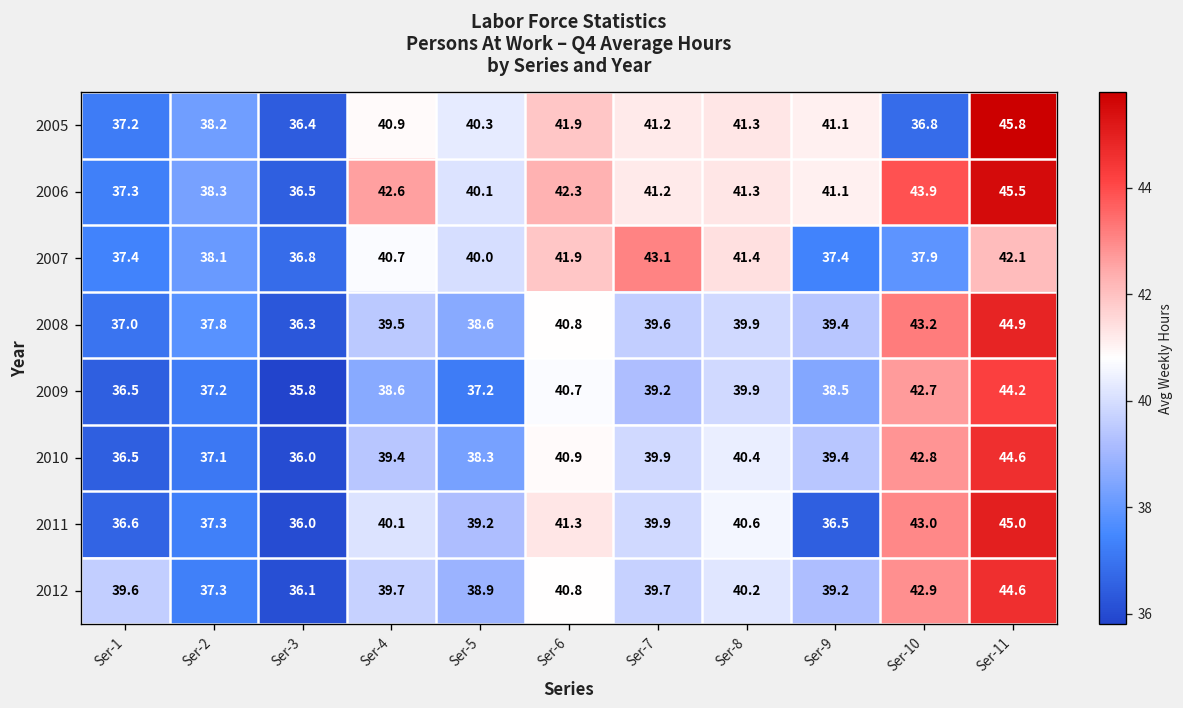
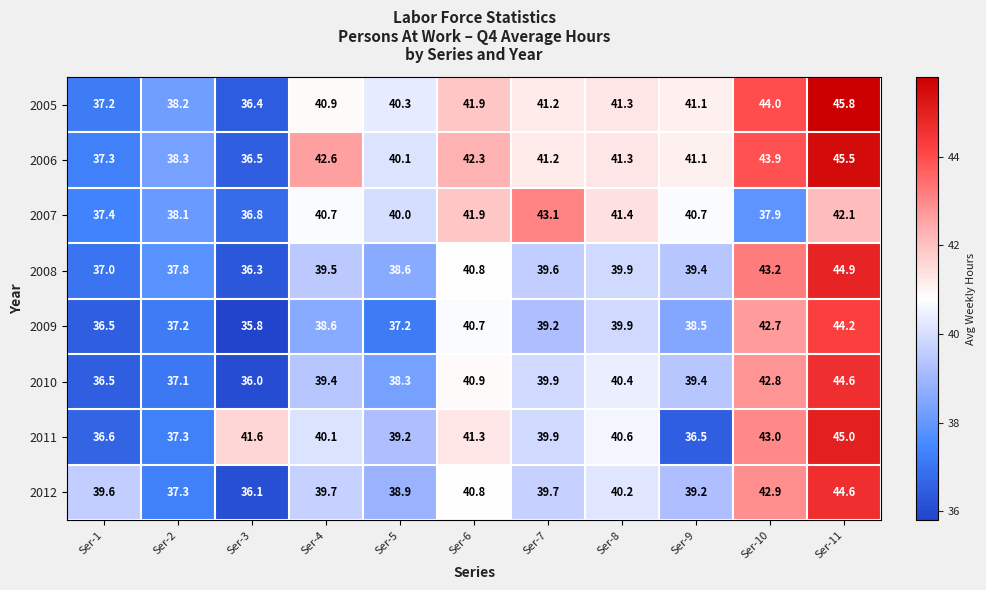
2005, Ser-10: 36.8 -> 44.0
2007, Ser-9: 37.4 -> 40.7
2011, Ser-3: 36.0 -> 41.6
